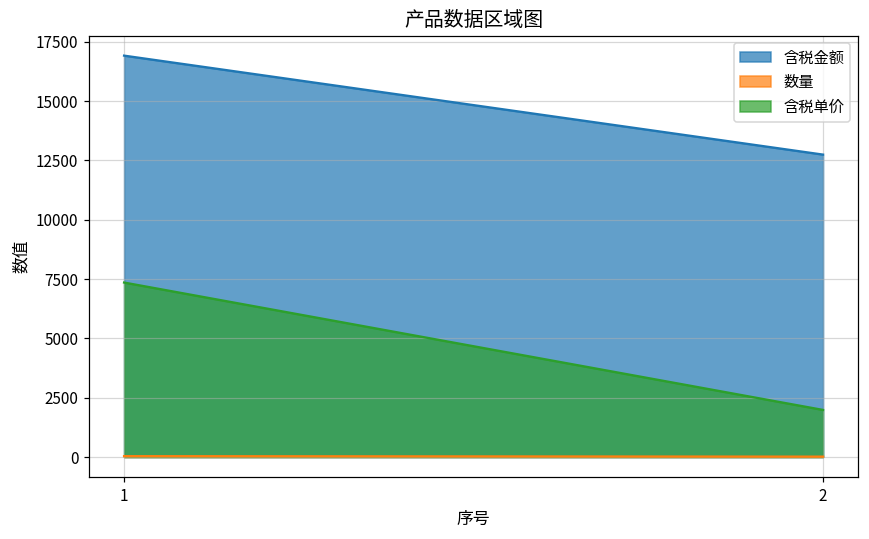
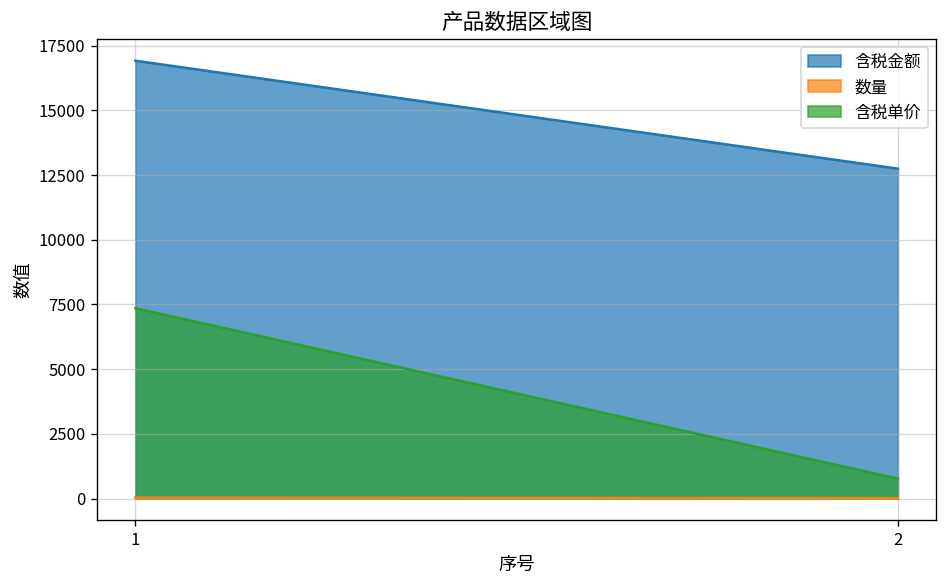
含税单价, 2: 2000 -> 800
